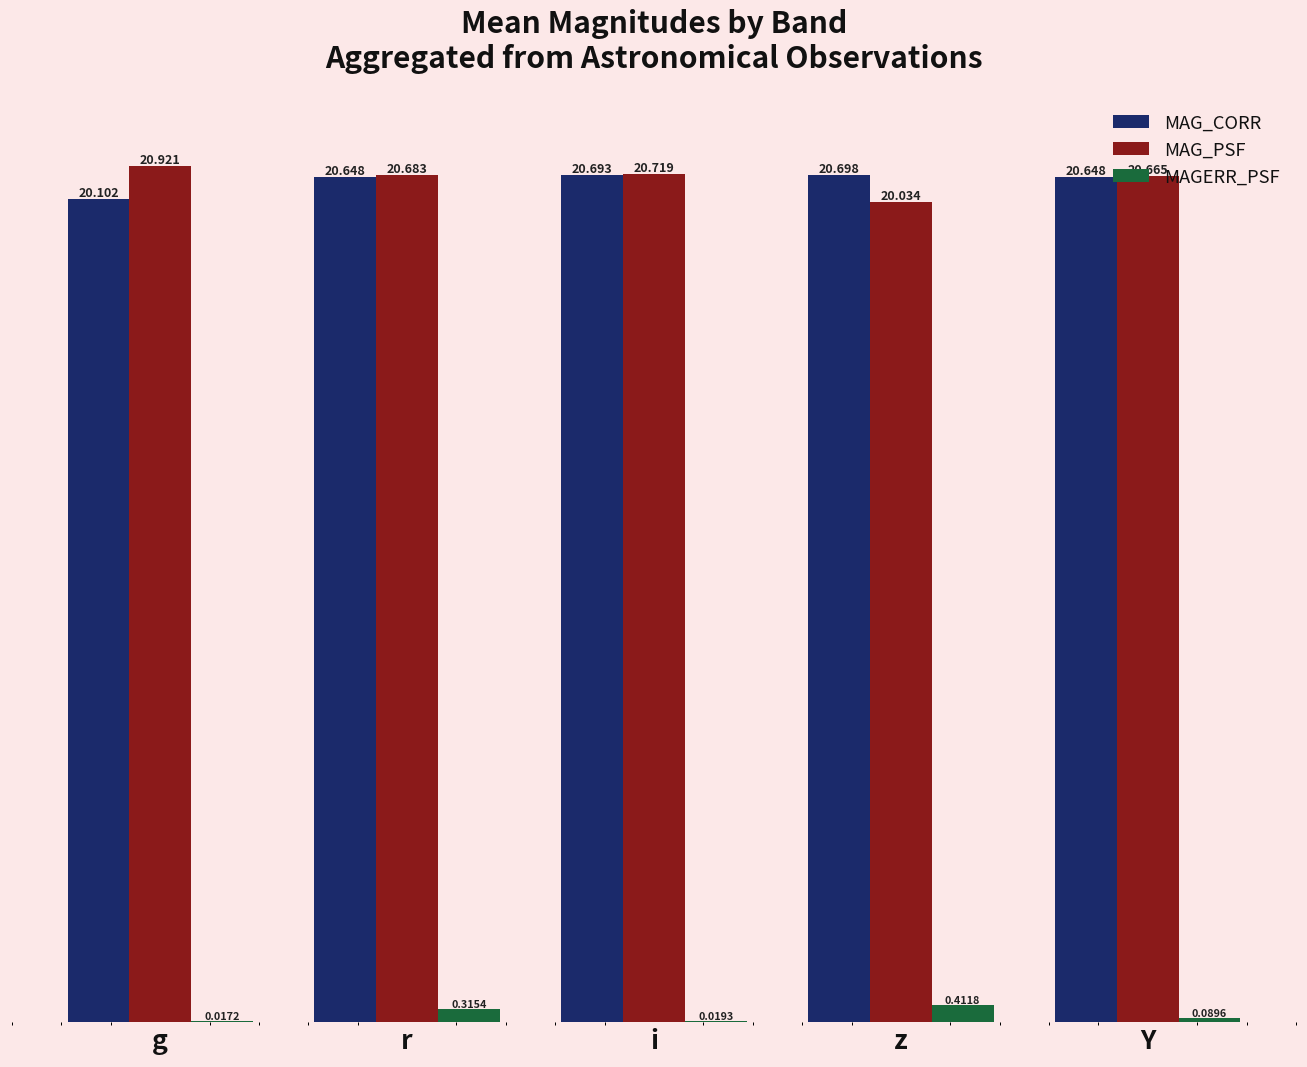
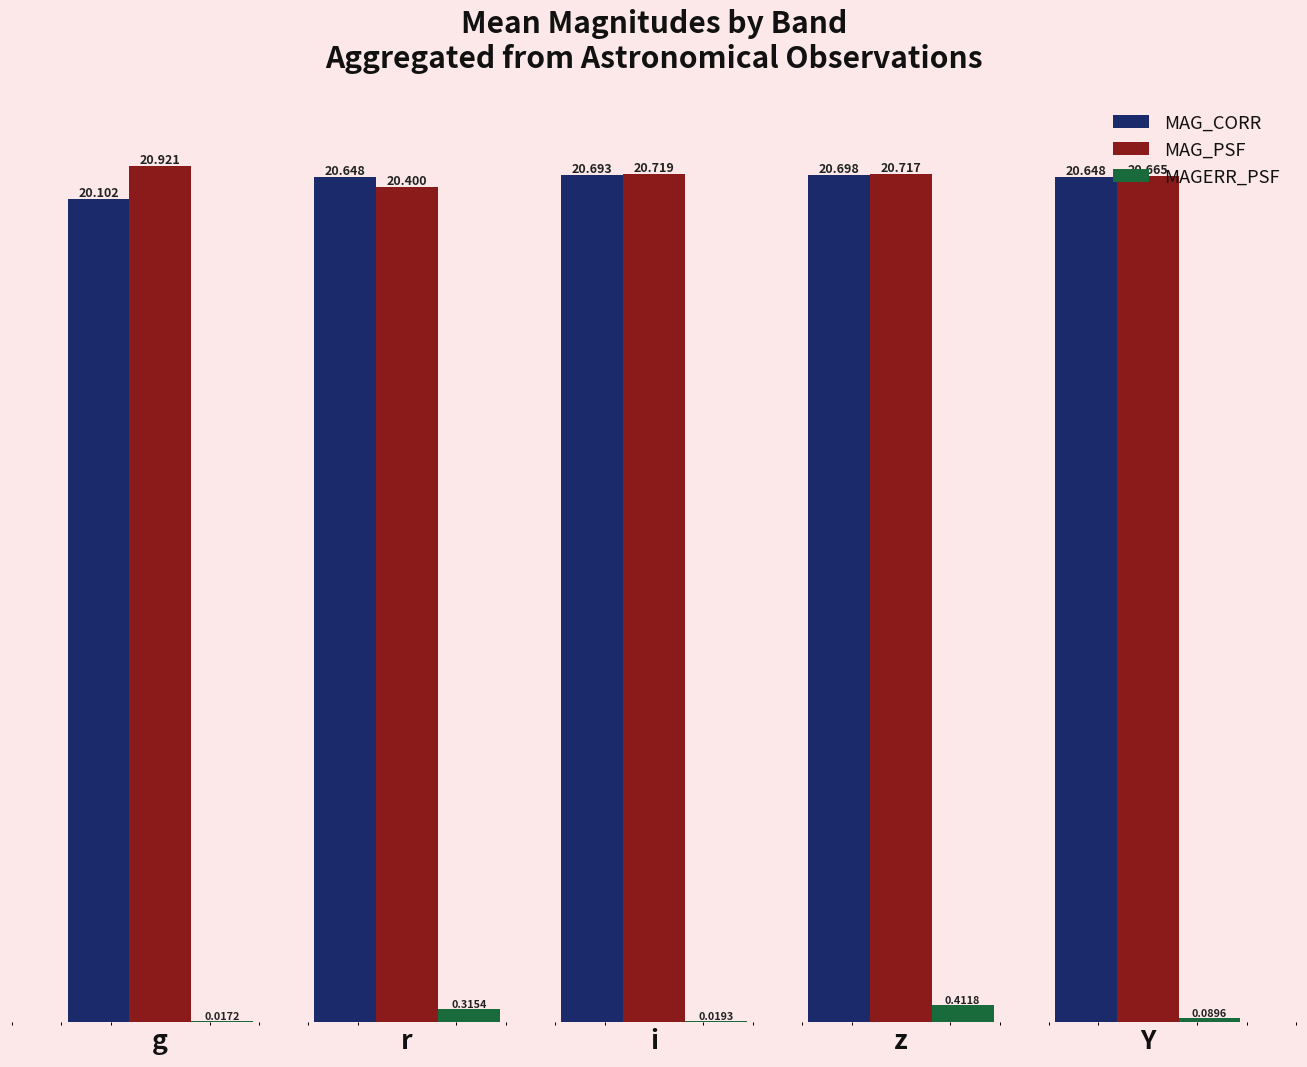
MAG_PSF, r: 20.683 -> 20.400
MAG_PSF, z: 20.034 -> 20.717
